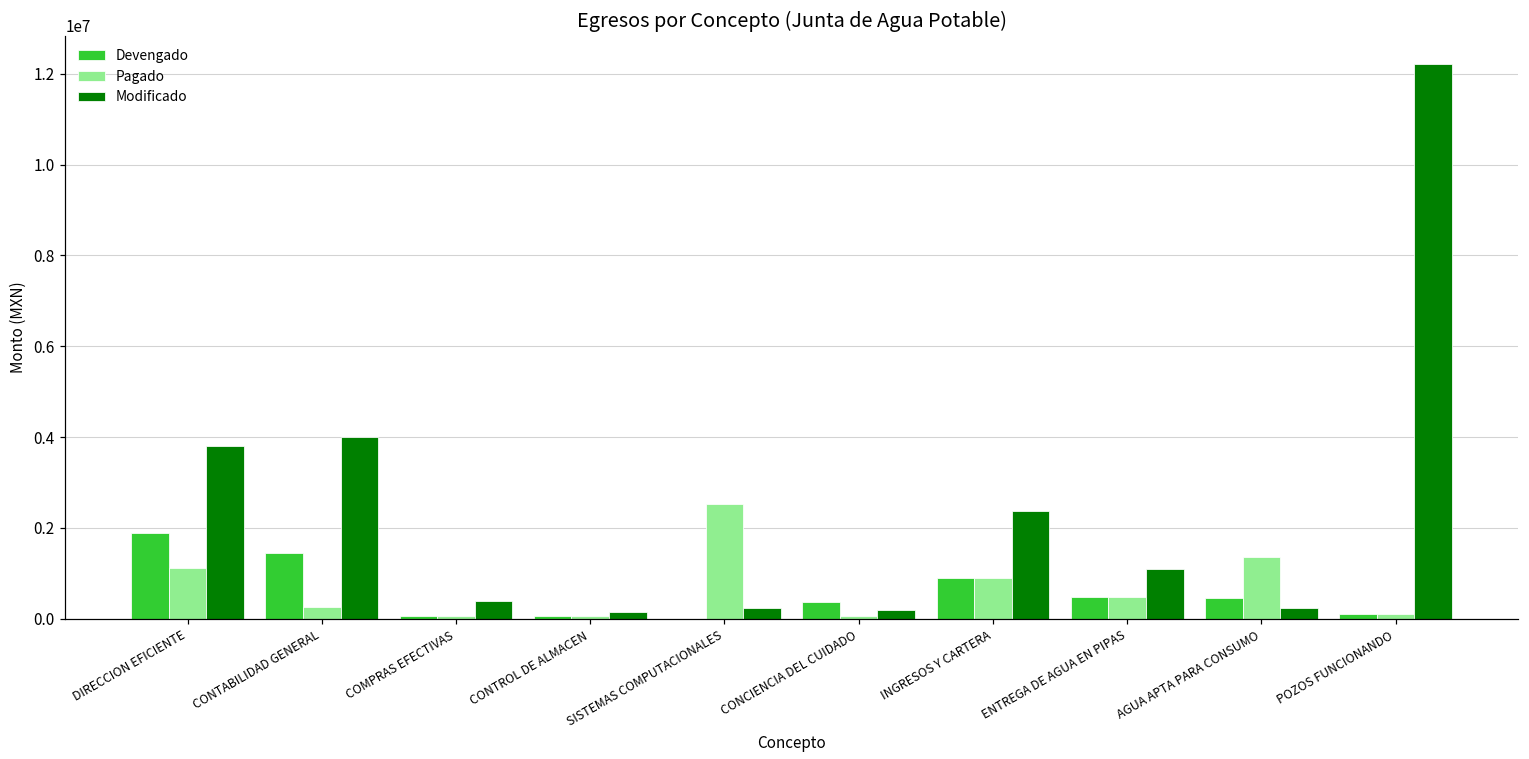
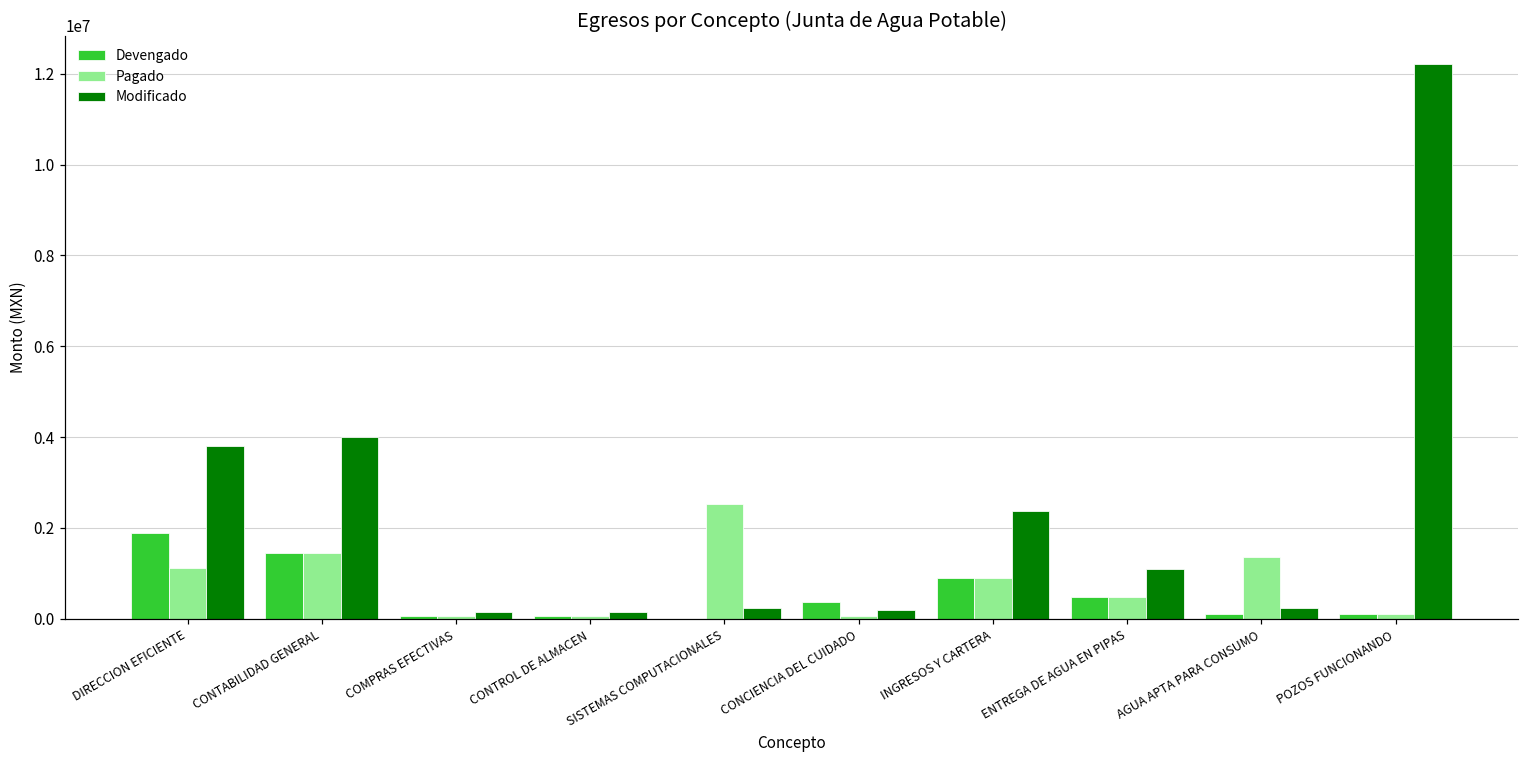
Pagado, CONTABILIDAD GENERAL: 300000 -> 1500000
Modificado, COMPRAS EFECTIVAS: 400000 -> 200000
Devengado, AGUA APTA PARA CONSUMO: 500000 -> 100000
